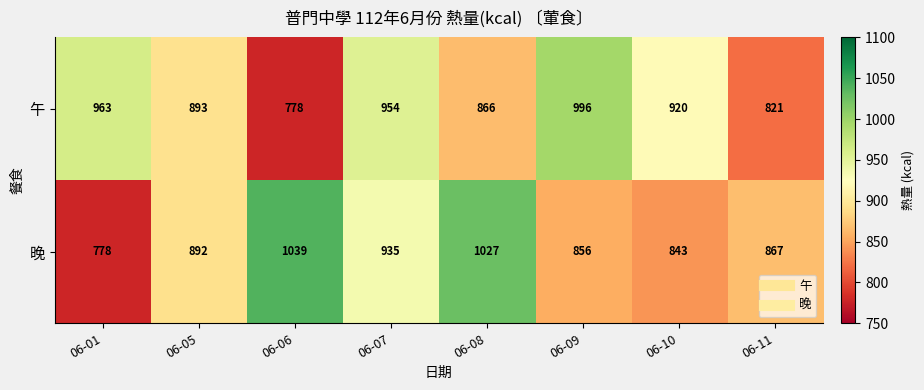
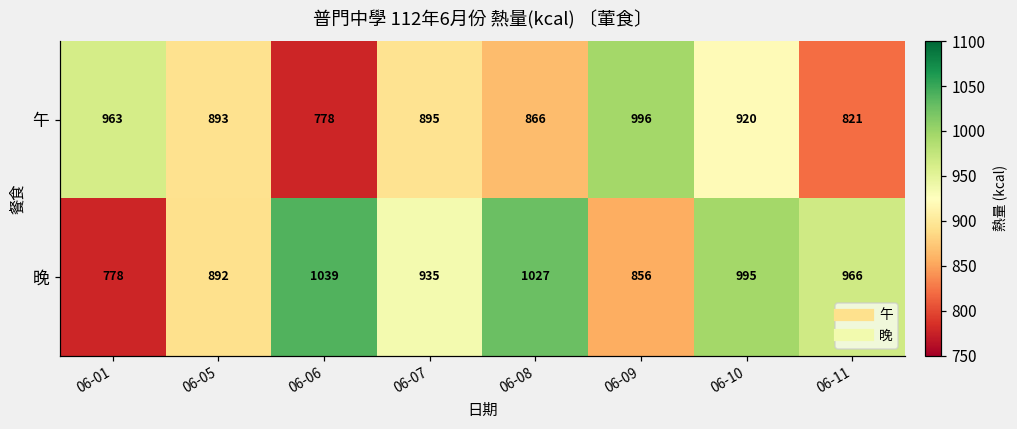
午, 06-07: 954 -> 895
晚, 06-10: 843 -> 995
晚, 06-11: 867 -> 966
